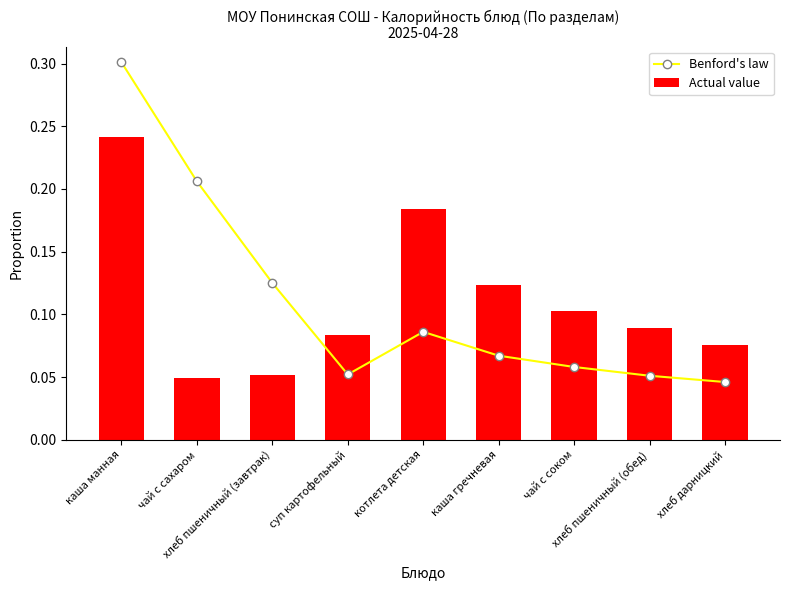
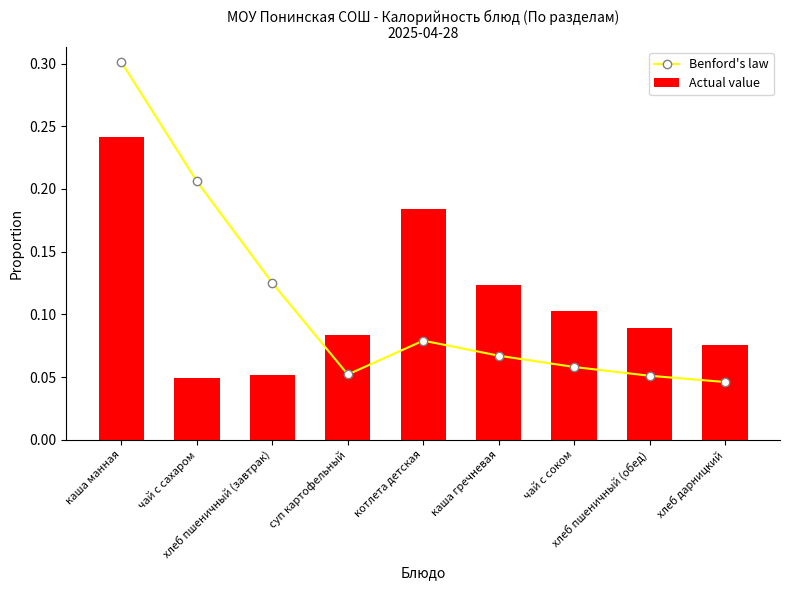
Benford's law, котлета детская: 0.086 -> 0.079
